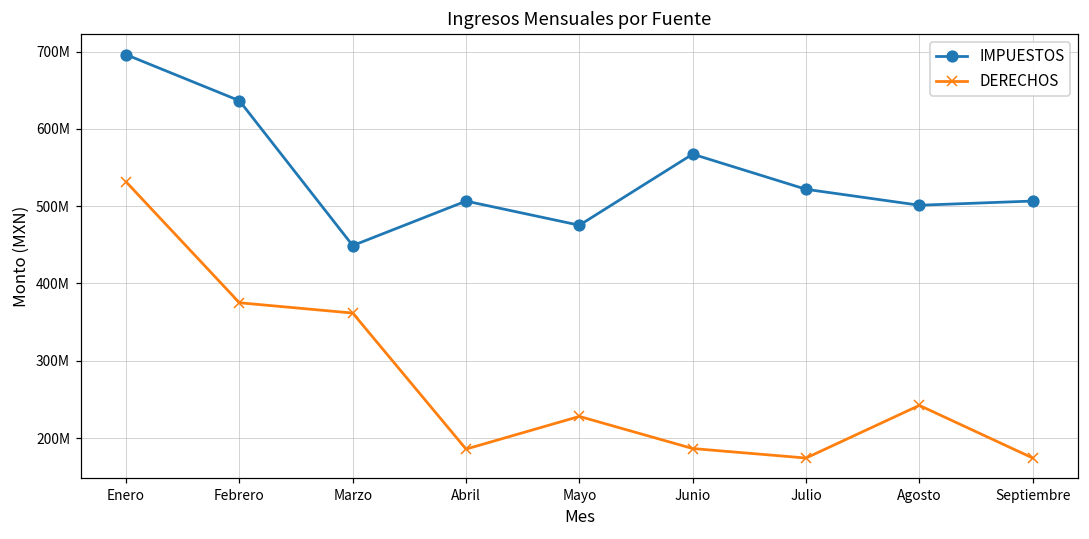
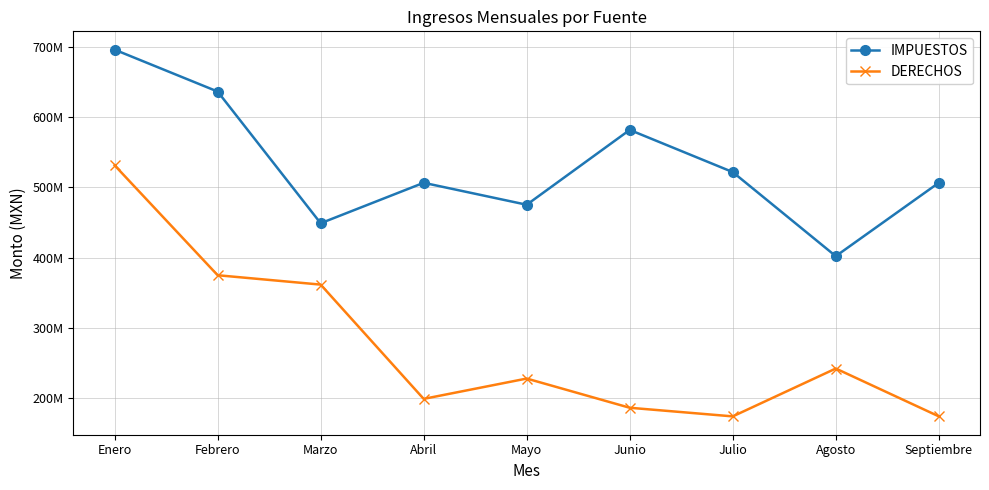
DERECHOS, Abril: 190000000 -> 200000000
IMPUESTOS, Junio: 570000000 -> 580000000
IMPUESTOS, Agosto: 500000000 -> 400000000
